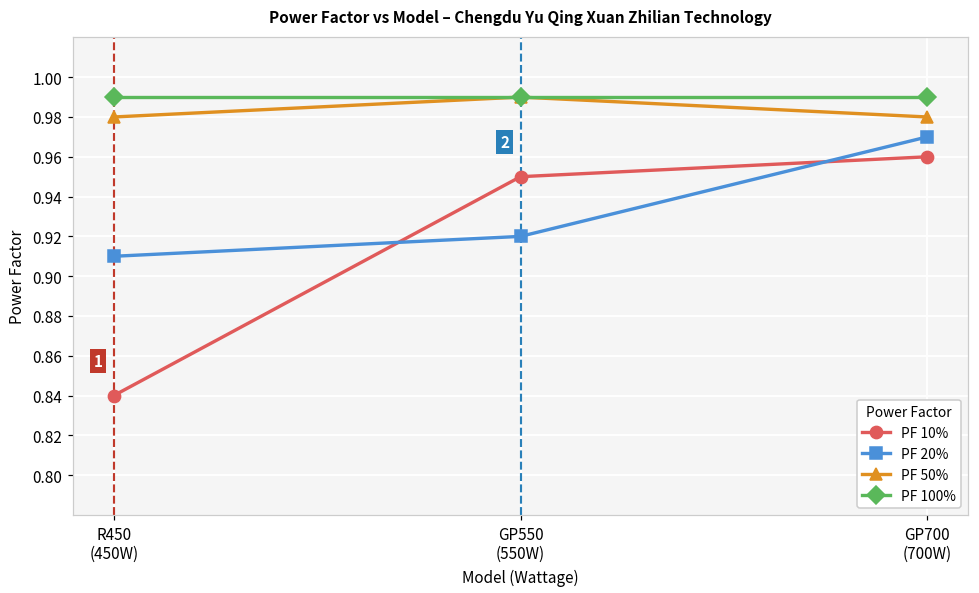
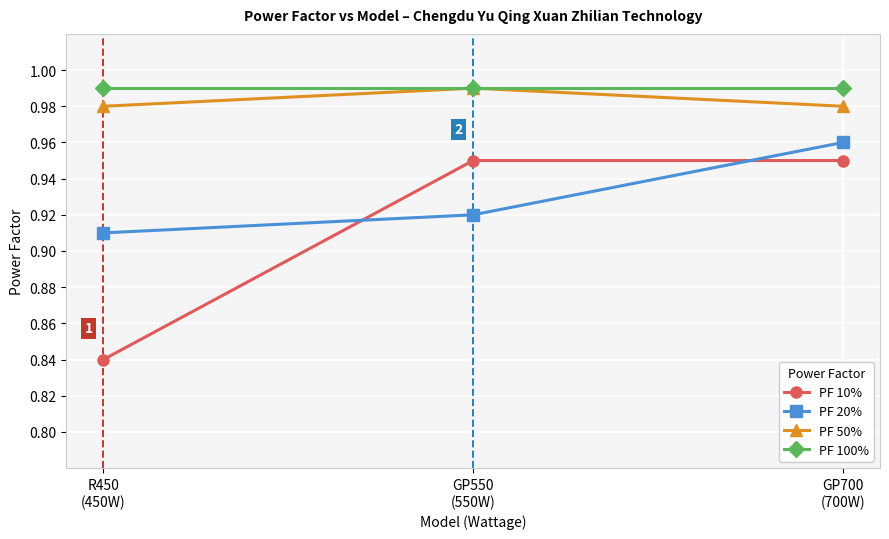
PF 10%, GP700 (700W): 0.96 -> 0.95
PF 20%, GP700 (700W): 0.97 -> 0.96
